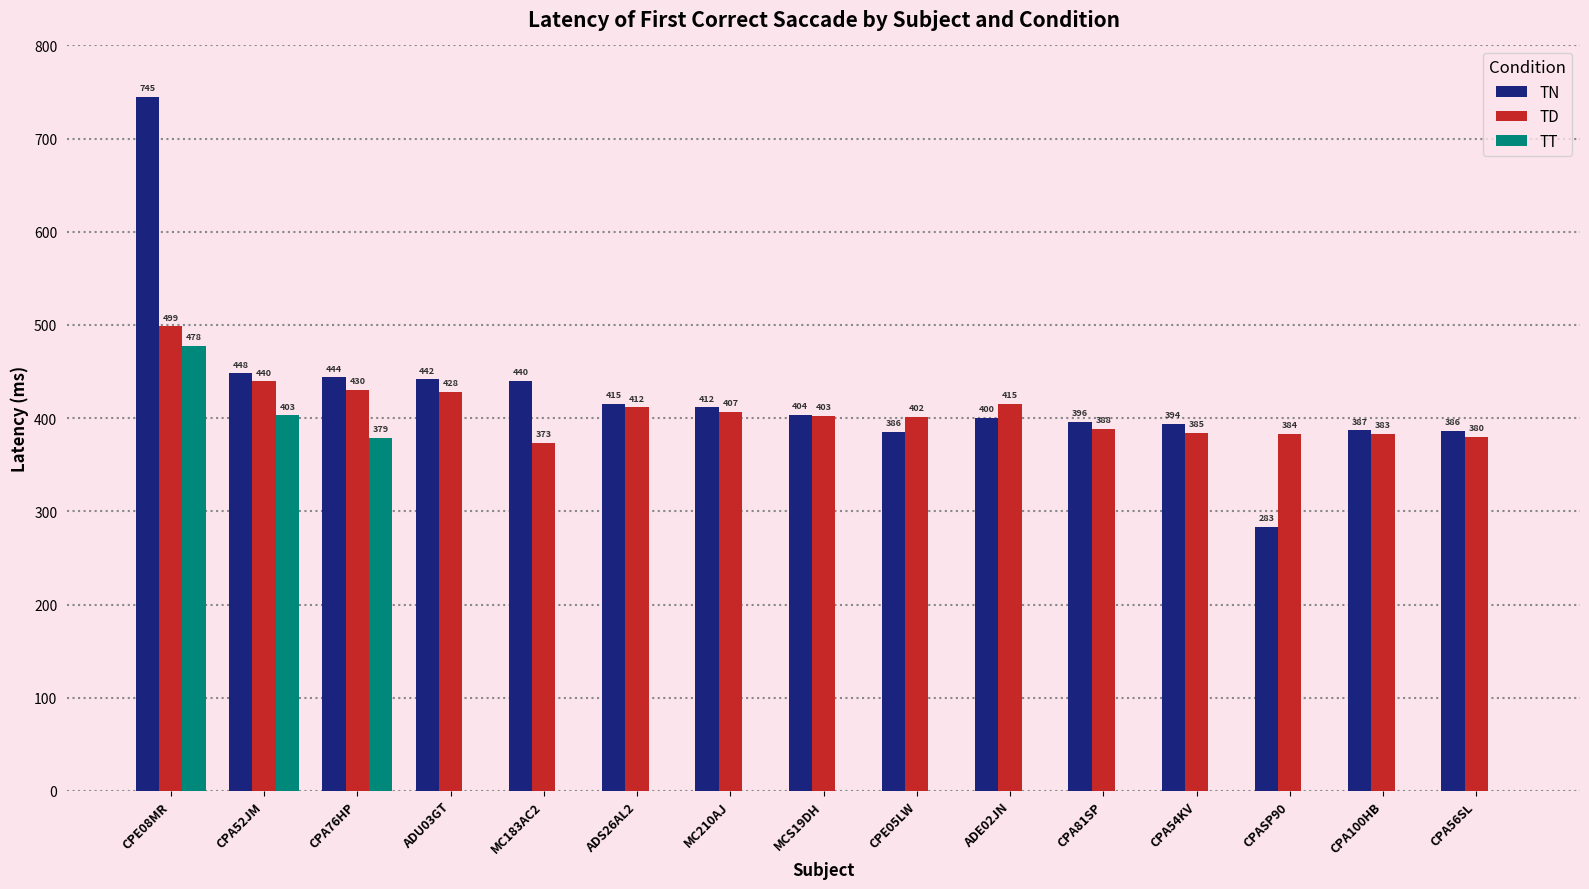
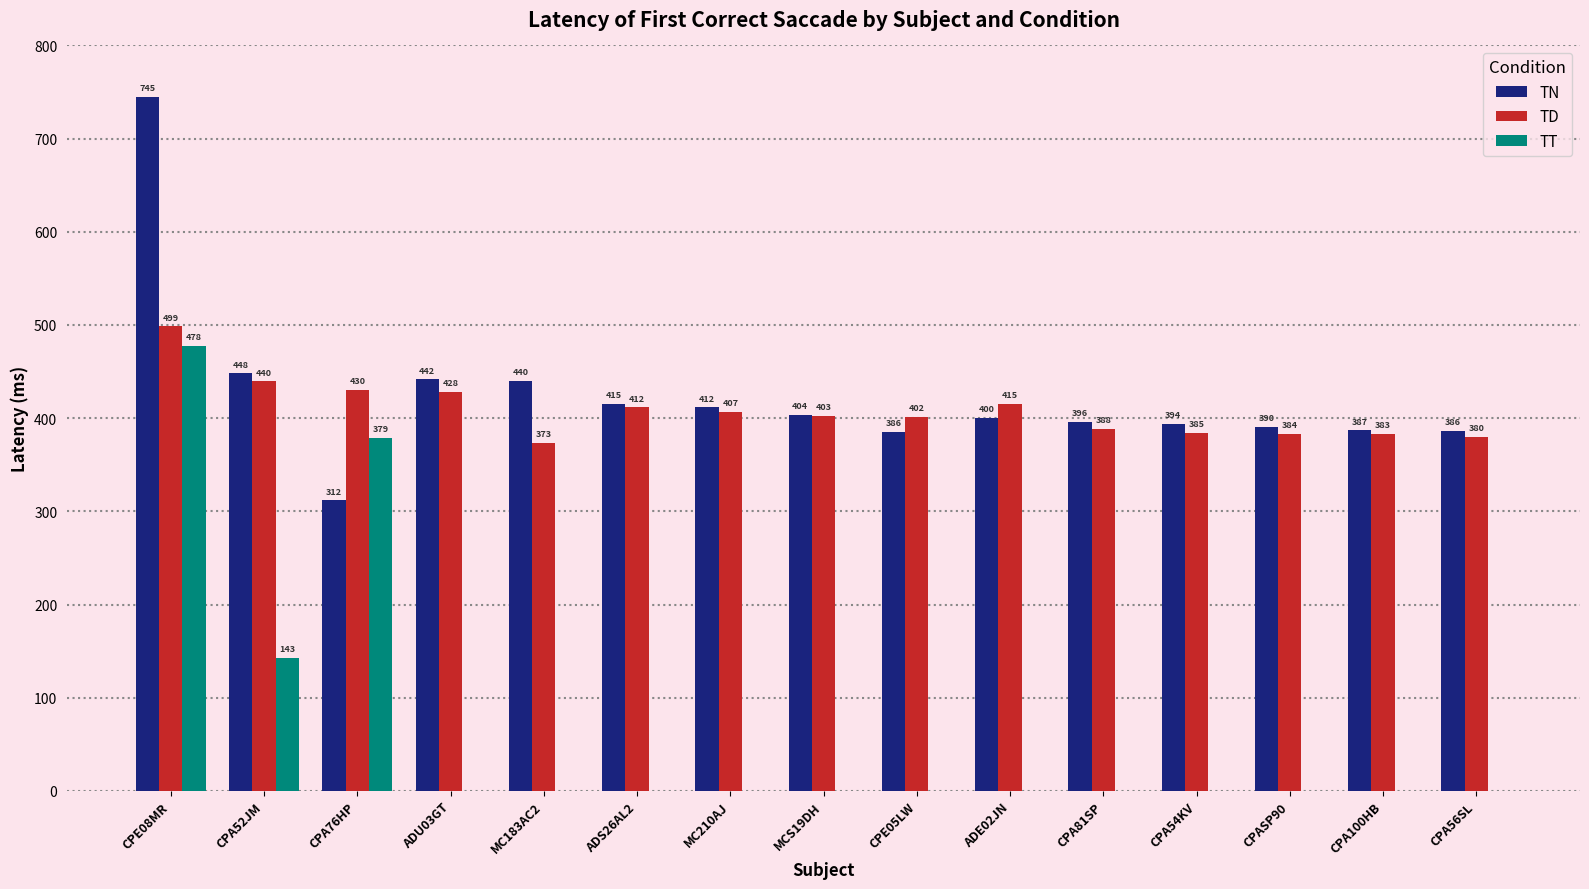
TT, CPA52JM: 403 -> 143
TN, CPA76HP: 444 -> 312
TN, CPASP90: 283 -> 390
